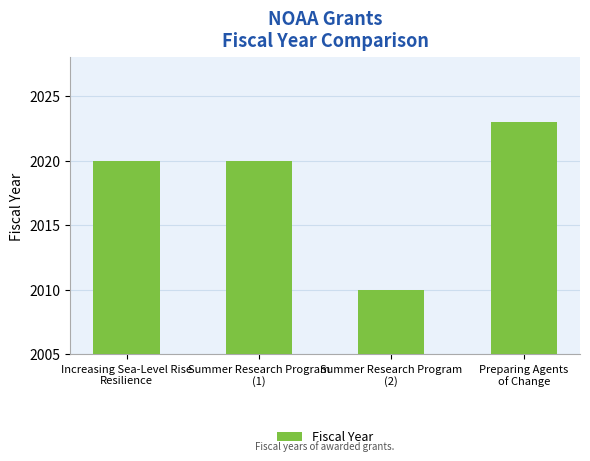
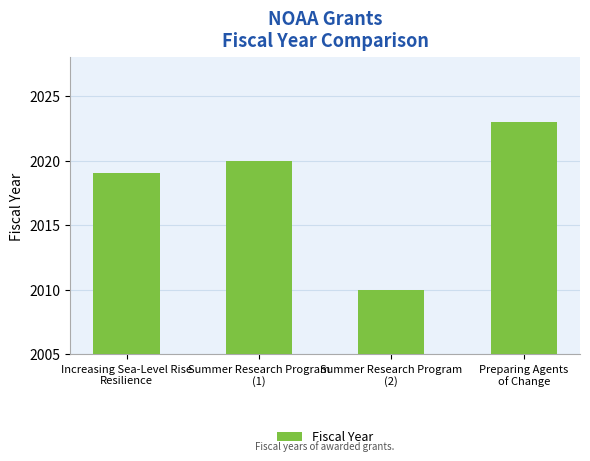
Increasing Sea-Level Rise Resilience: 2020 -> 2019
